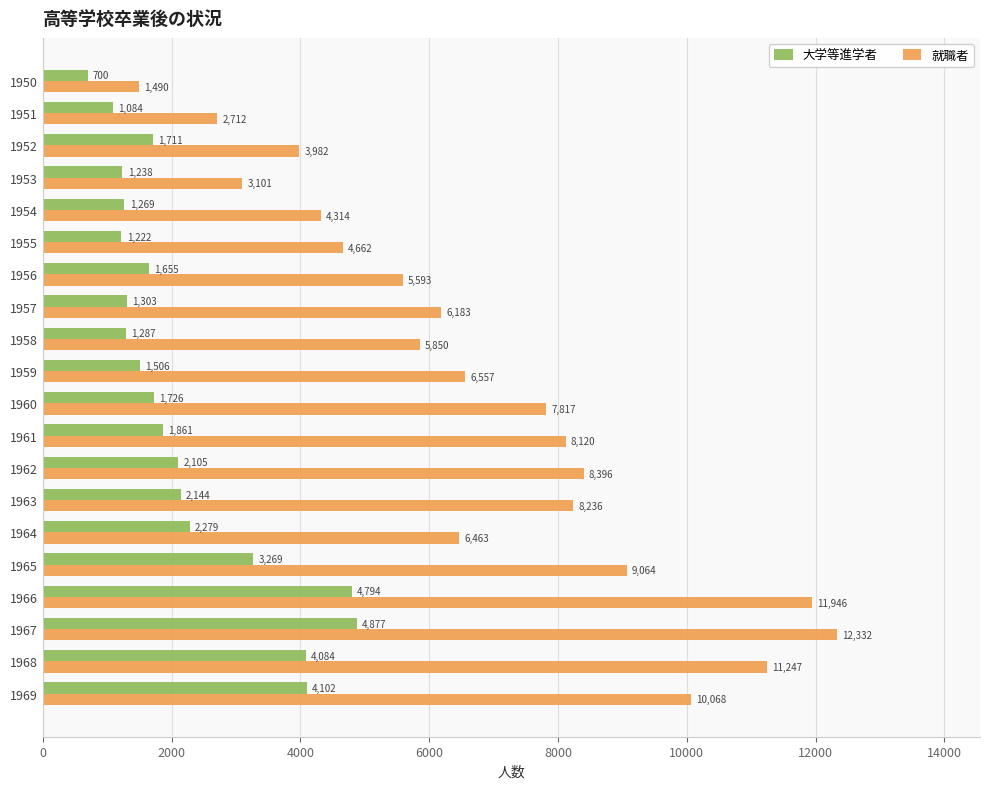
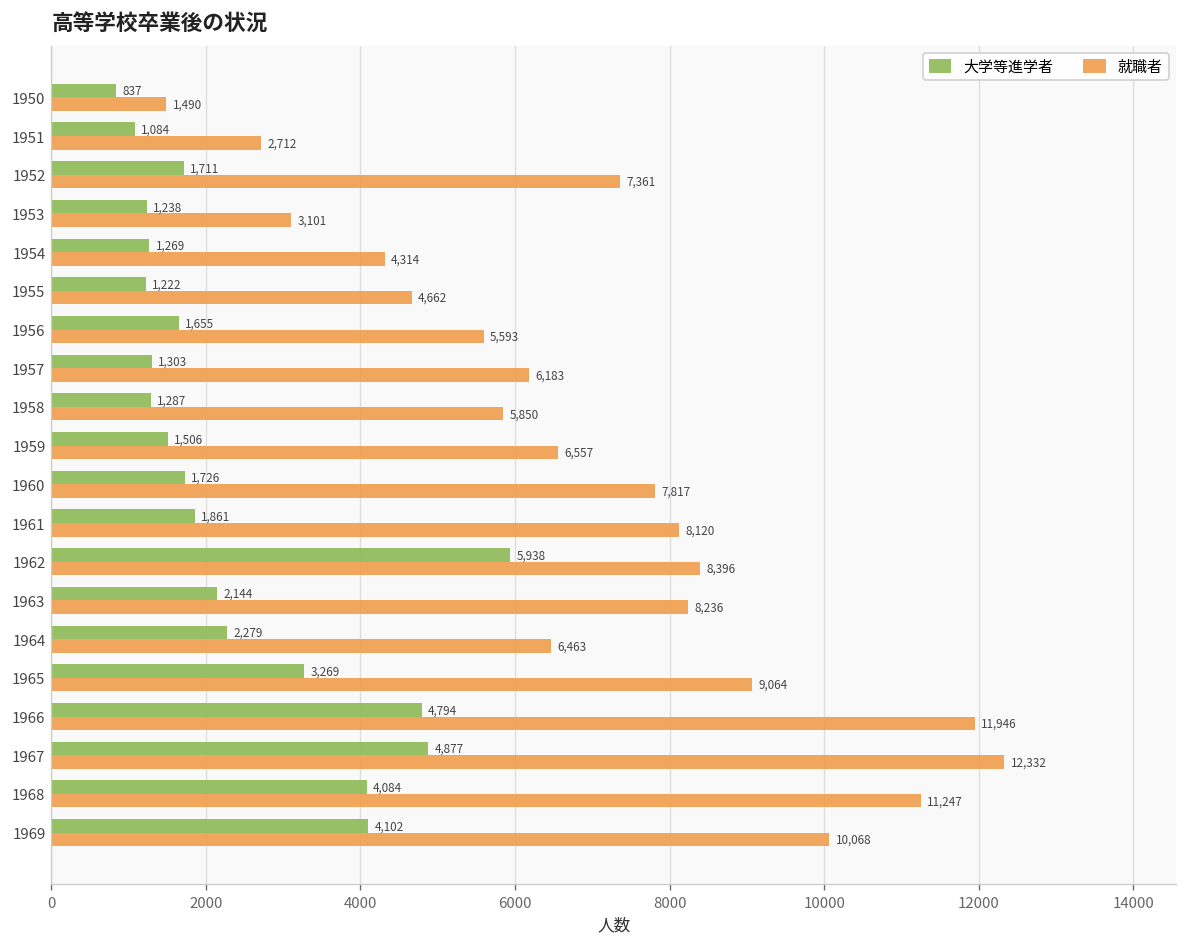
大学等進学者, 1950: 700 -> 837
就職者, 1952: 3,982 -> 7,361
大学等進学者, 1962: 2,105 -> 5,938
